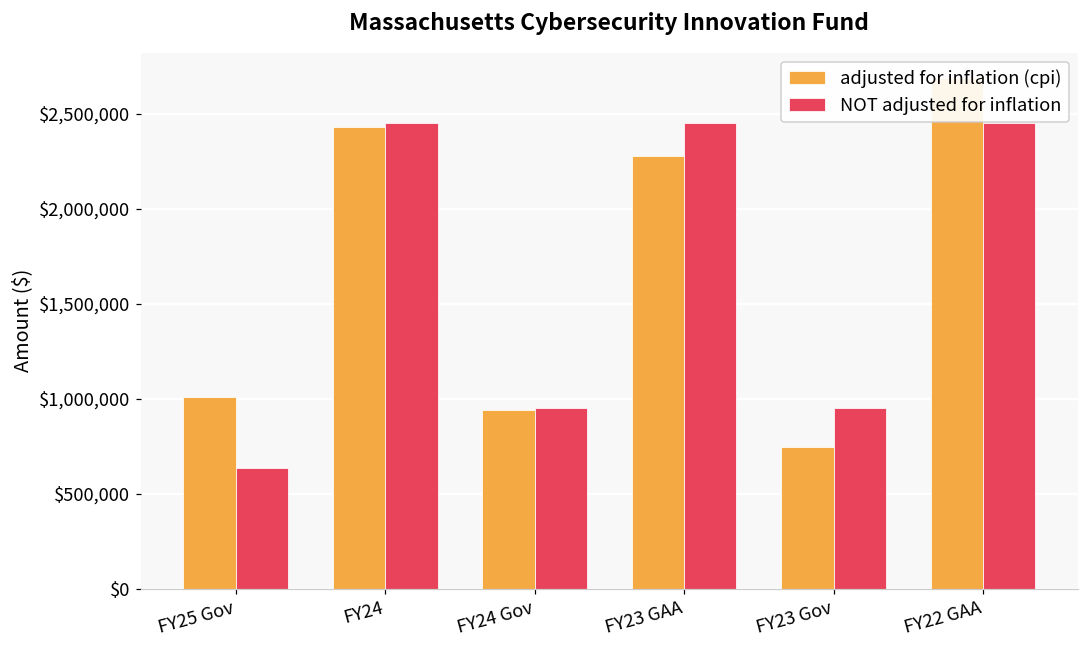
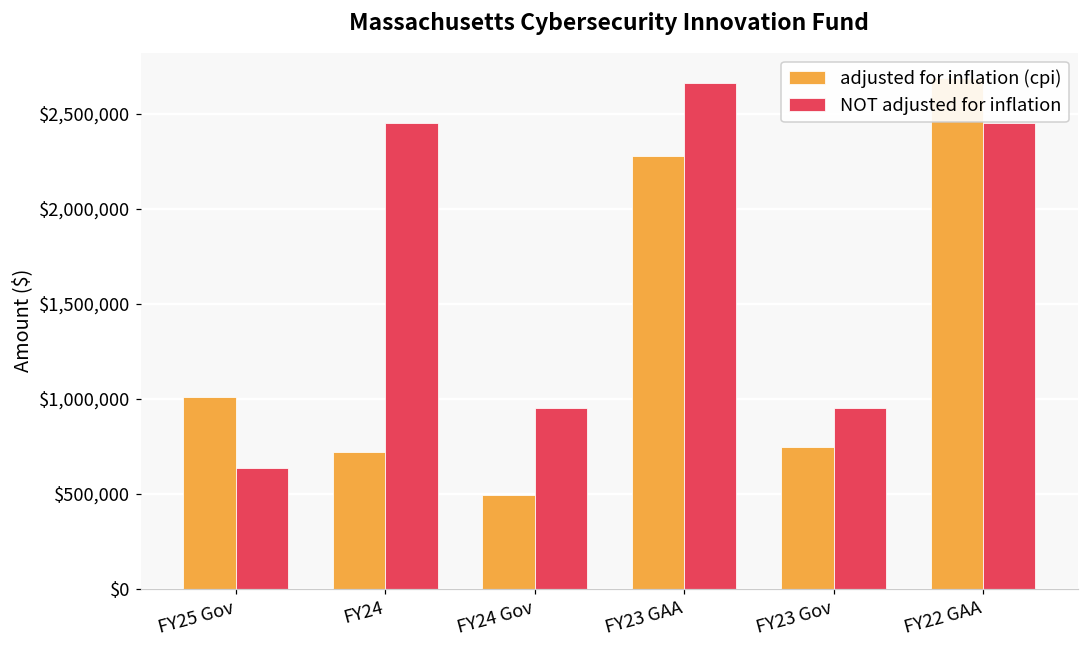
adjusted for inflation (cpi), FY24: $2,430,000 -> $720,000
adjusted for inflation (cpi), FY24 Gov: $940,000 -> $490,000
NOT adjusted for inflation, FY23 GAA: $2,450,000 -> $2,670,000
